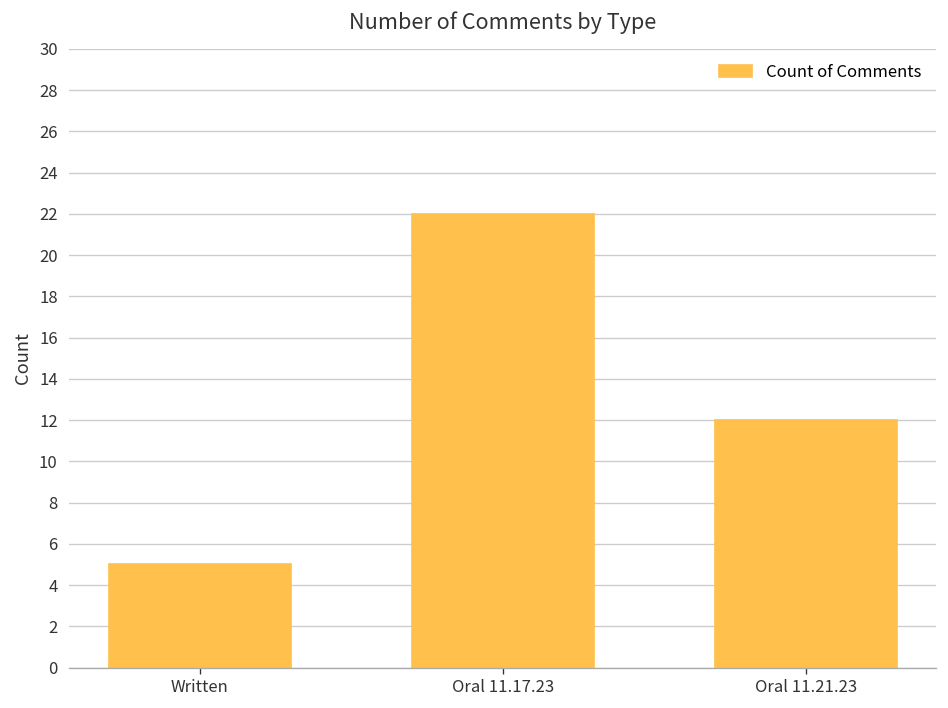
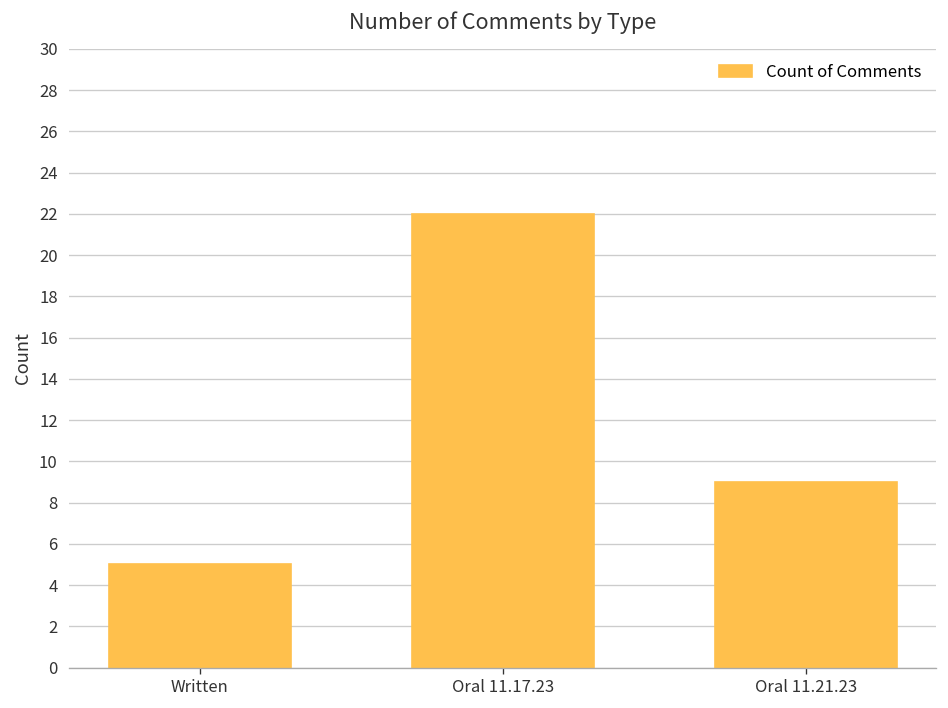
Oral 11.21.23: 12 -> 9
